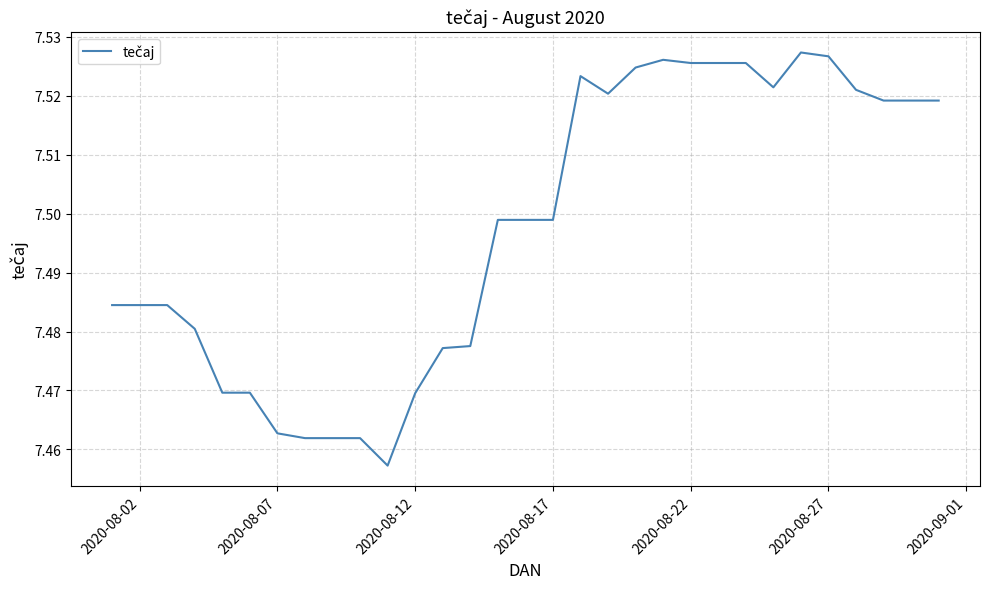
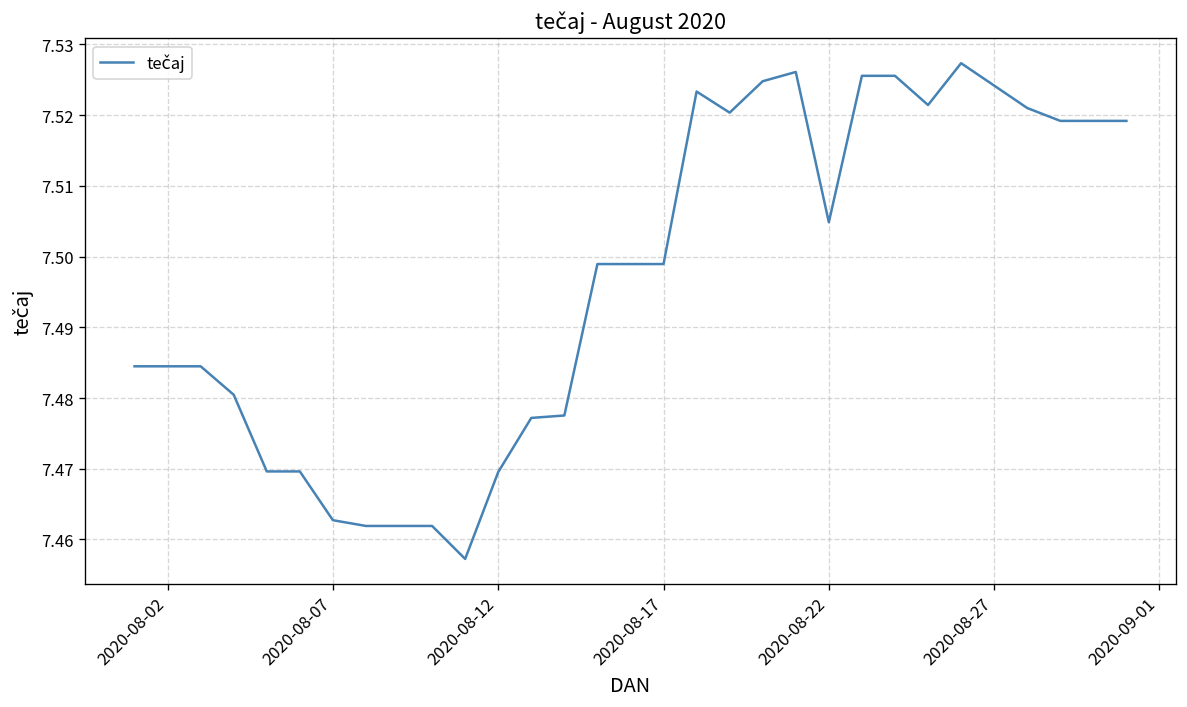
2020-08-22: 7.526 -> 7.505
2020-08-27: 7.527 -> 7.524
